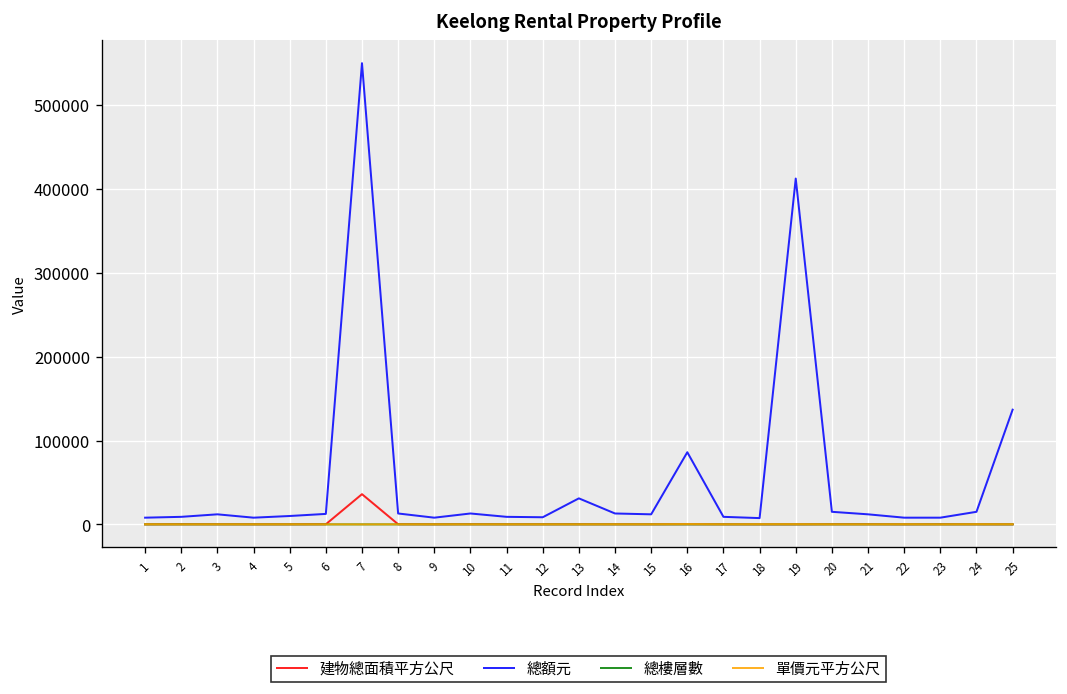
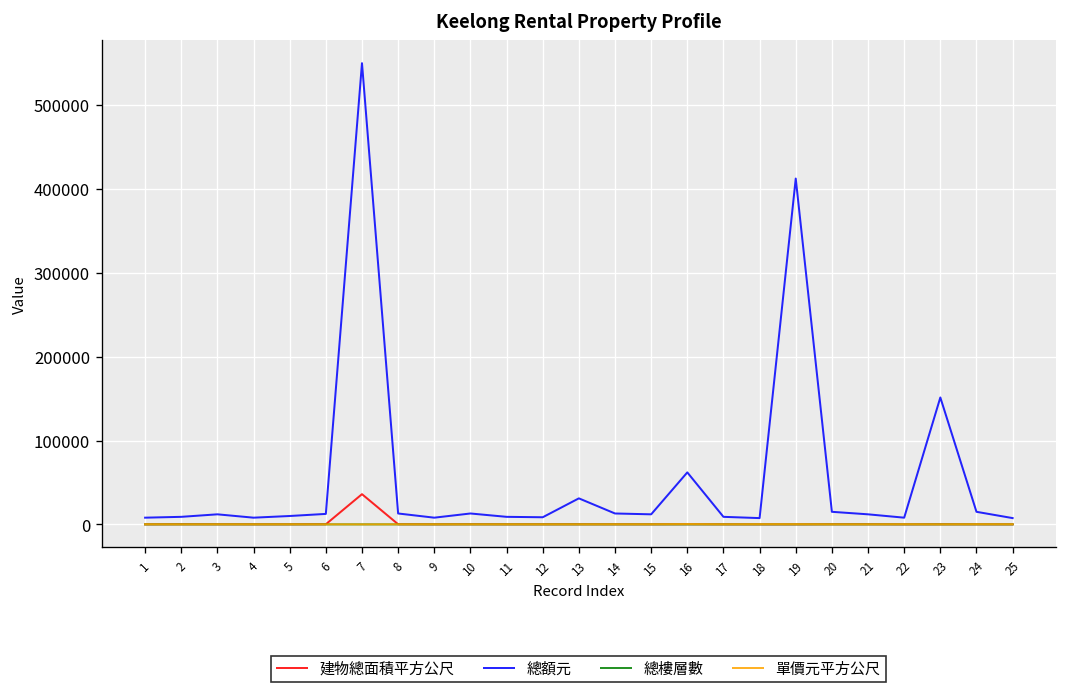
總額元, 16: 90000 -> 60000
總額元, 23: 10000 -> 150000
總額元, 25: 140000 -> 10000
